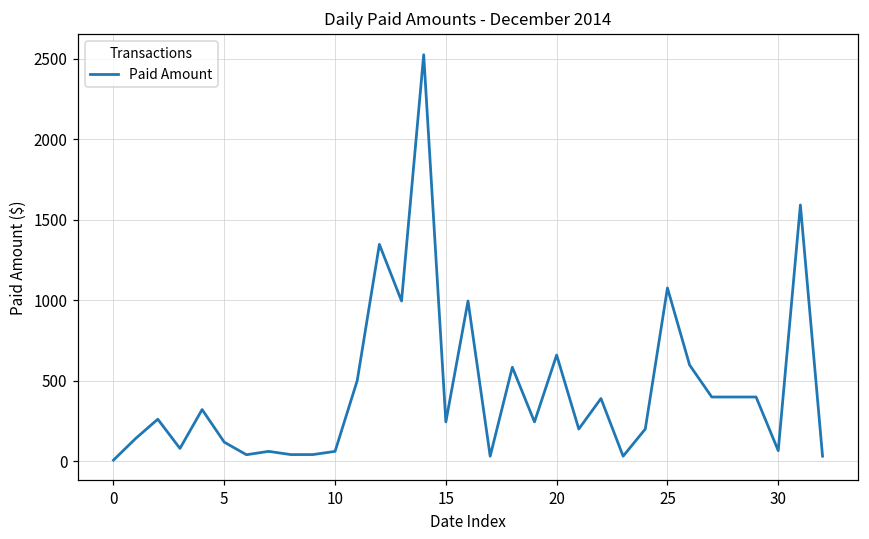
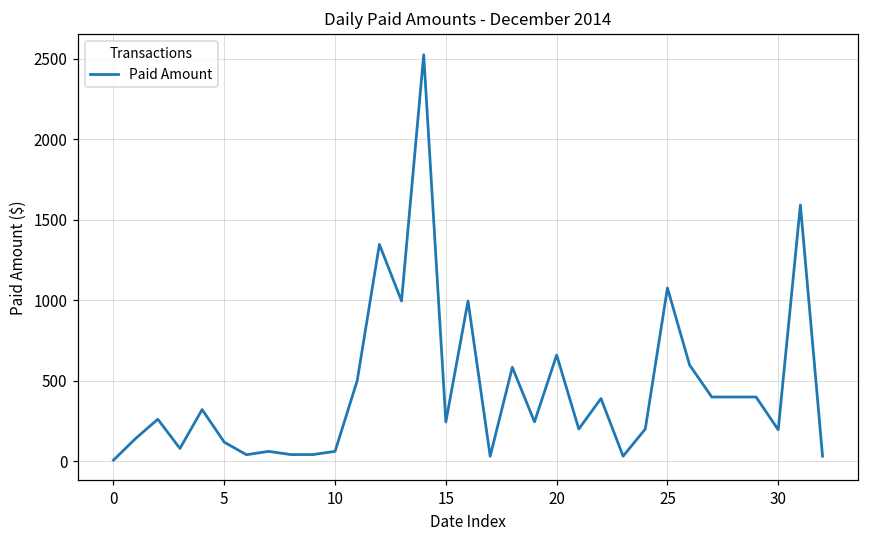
30: 60 -> 190
